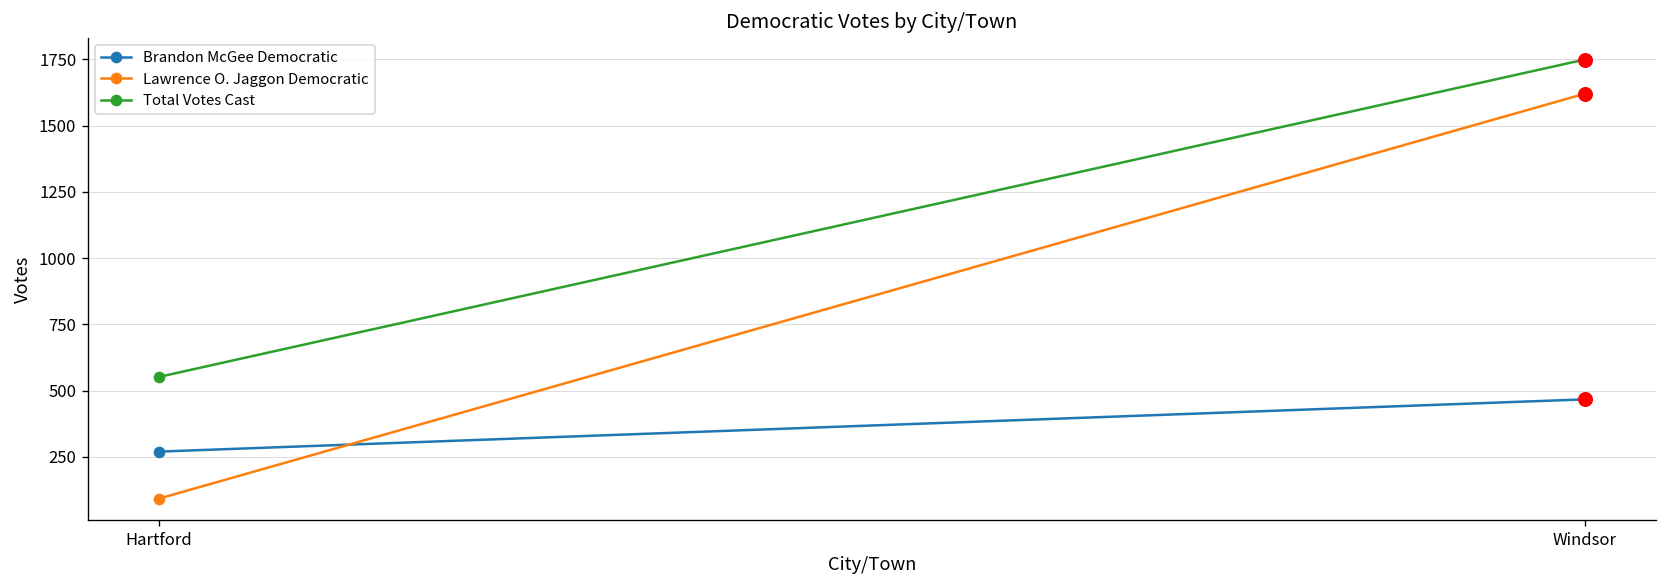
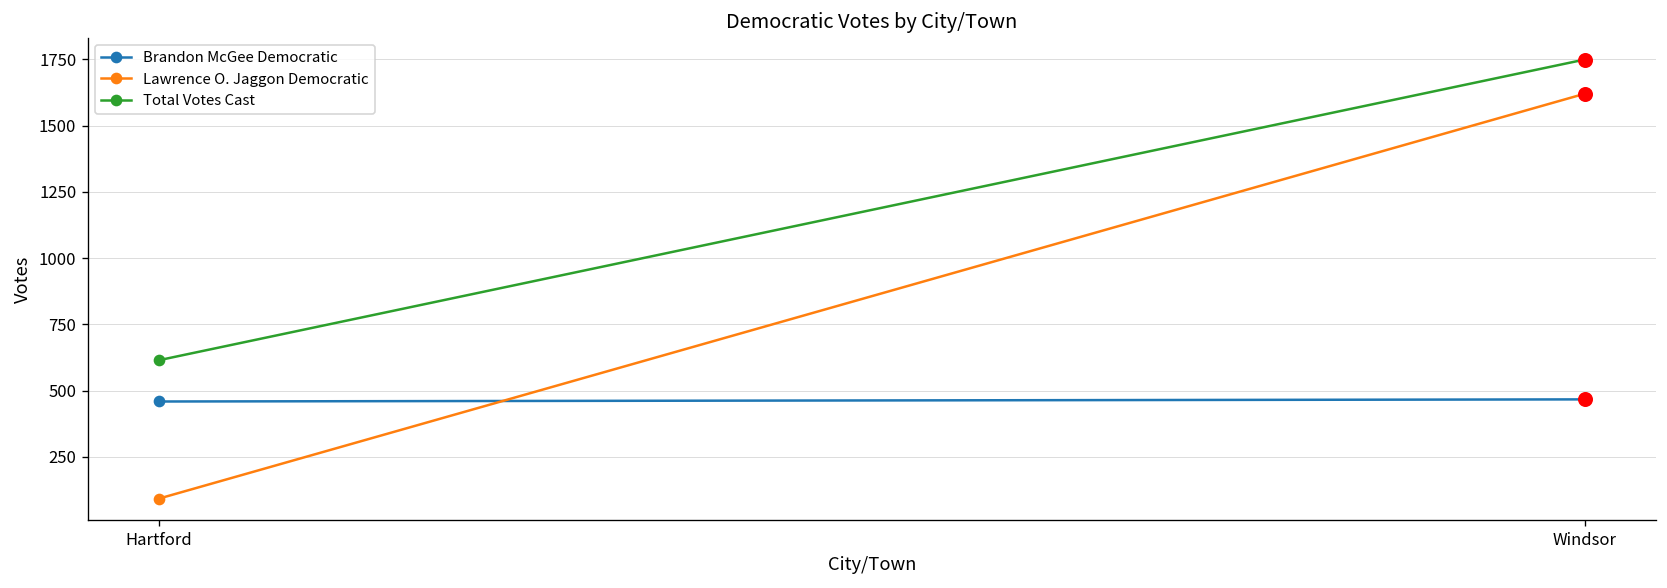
Brandon McGee Democratic, Hartford: 270 -> 460
Total Votes Cast, Hartford: 550 -> 620
